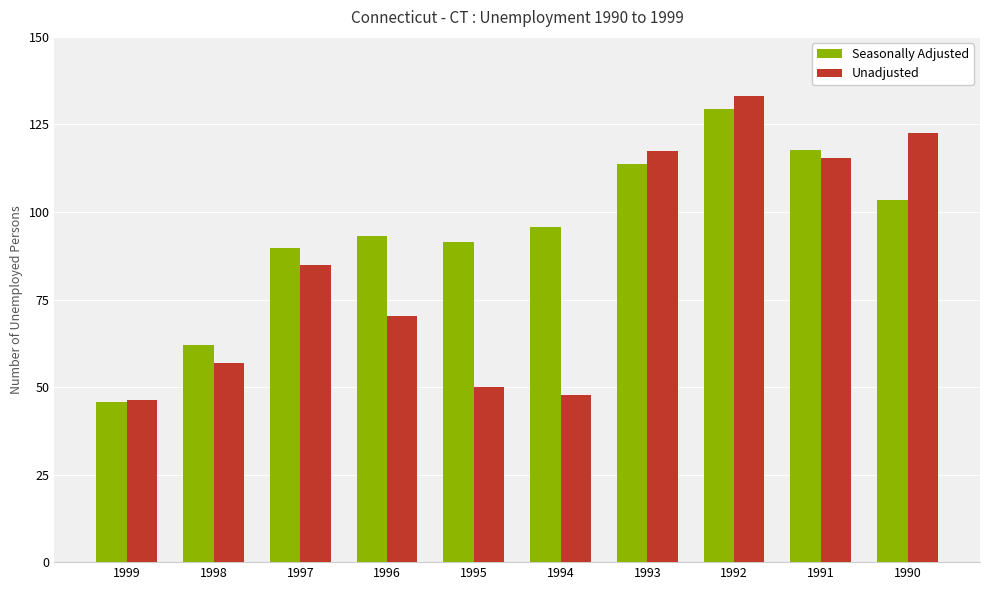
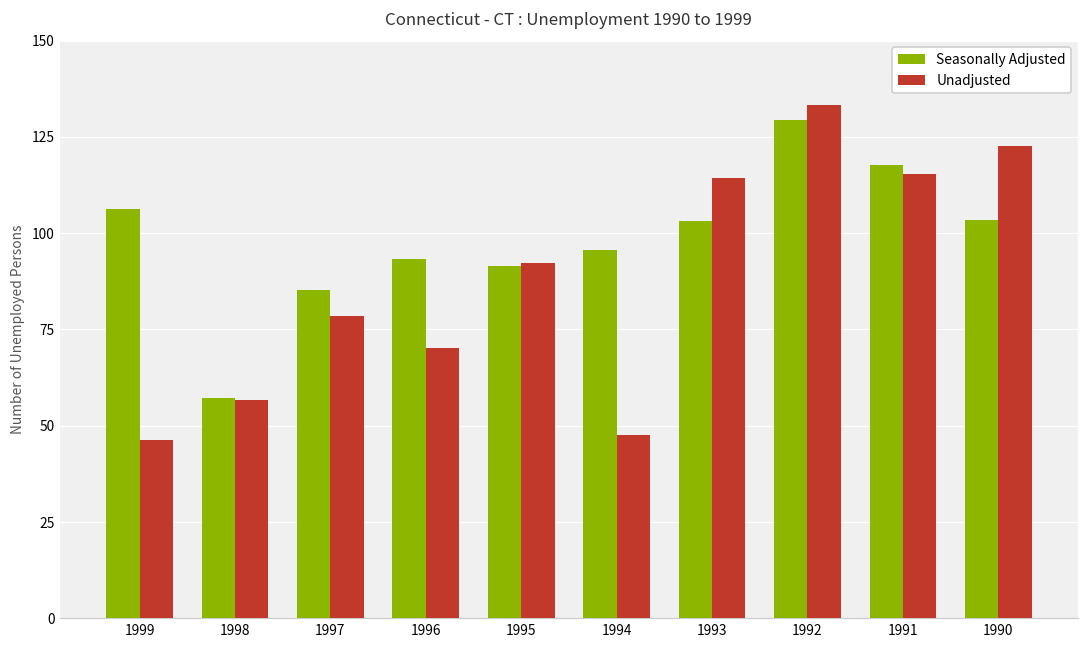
Seasonally Adjusted, 1999: 46 -> 106
Seasonally Adjusted, 1998: 62 -> 57
Seasonally Adjusted, 1997: 90 -> 85
Unadjusted, 1997: 85 -> 78
Unadjusted, 1995: 50 -> 92
Seasonally Adjusted, 1993: 114 -> 103
Unadjusted, 1993: 117 -> 114
